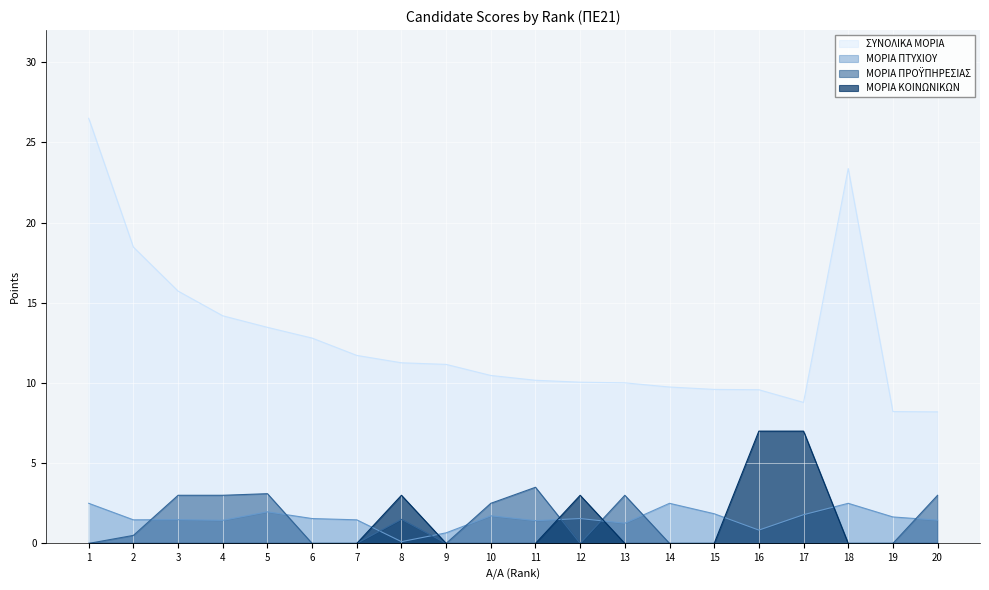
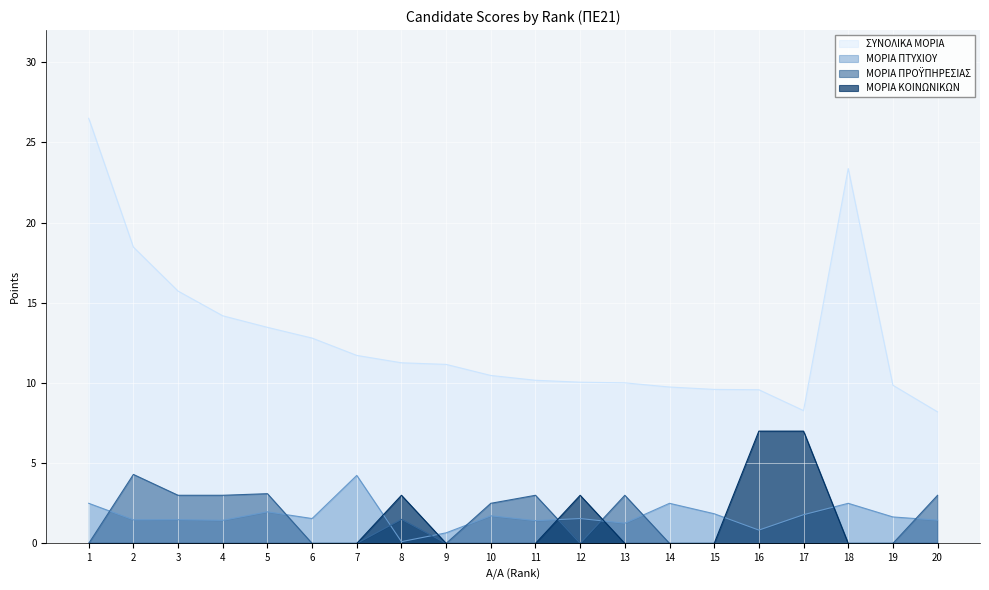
ΜΟΡΙΑ ΠΡΟΫΠΗΡΕΣΙΑΣ, 2: 0.5 -> 4.3
ΜΟΡΙΑ ΠΤΥΧΙΟΥ, 7: 1.5 -> 4.2
ΜΟΡΙΑ ΠΡΟΫΠΗΡΕΣΙΑΣ, 11: 3.5 -> 3.0
ΣΥΝΟΛΙΚΑ ΜΟΡΙΑ, 17: 8.8 -> 8.3
ΣΥΝΟΛΙΚΑ ΜΟΡΙΑ, 19: 8.2 -> 9.9
